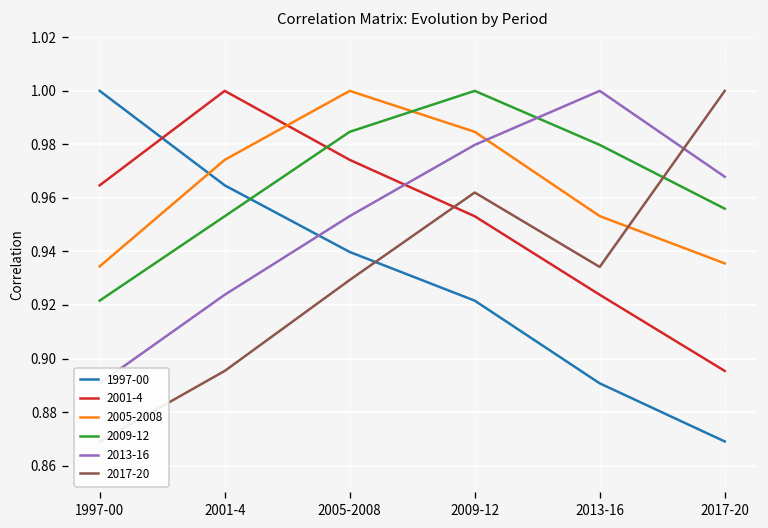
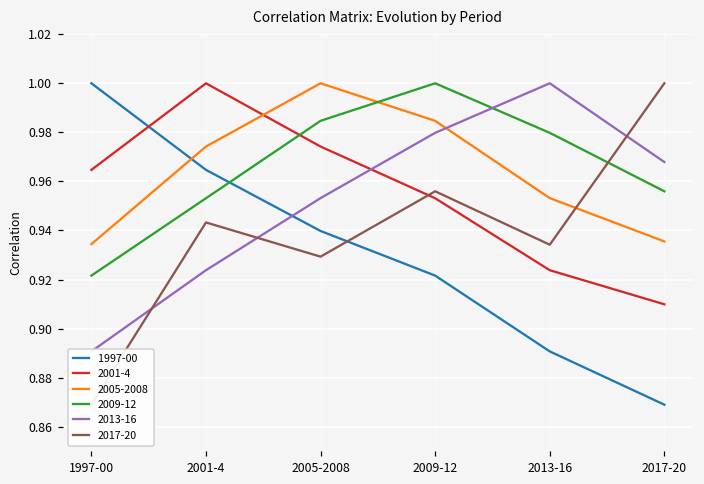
2017-20, 2001-4: 0.895 -> 0.943
2017-20, 2009-12: 0.962 -> 0.956
2001-4, 2017-20: 0.895 -> 0.910
